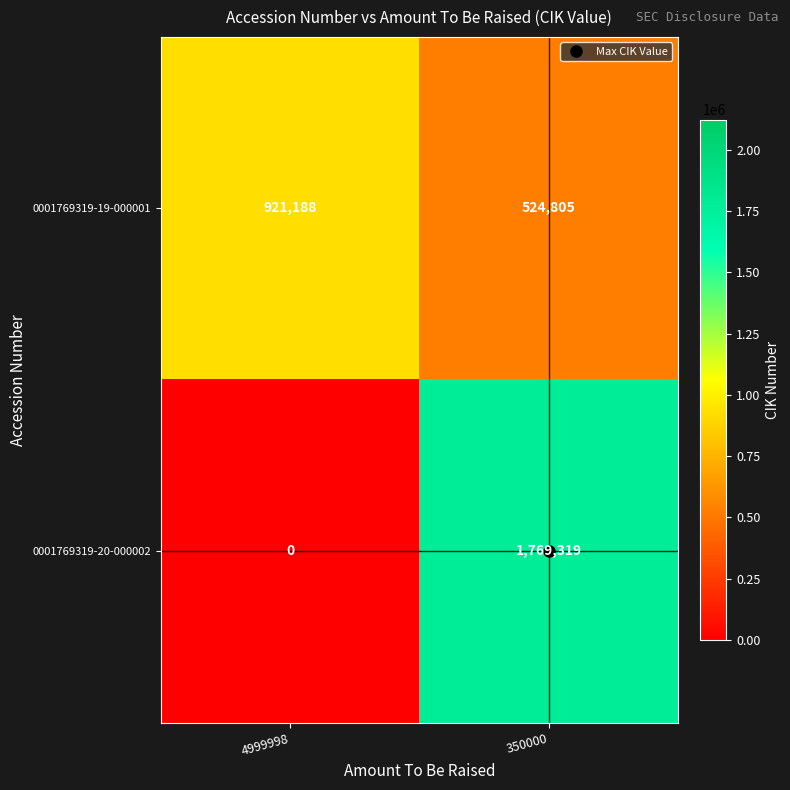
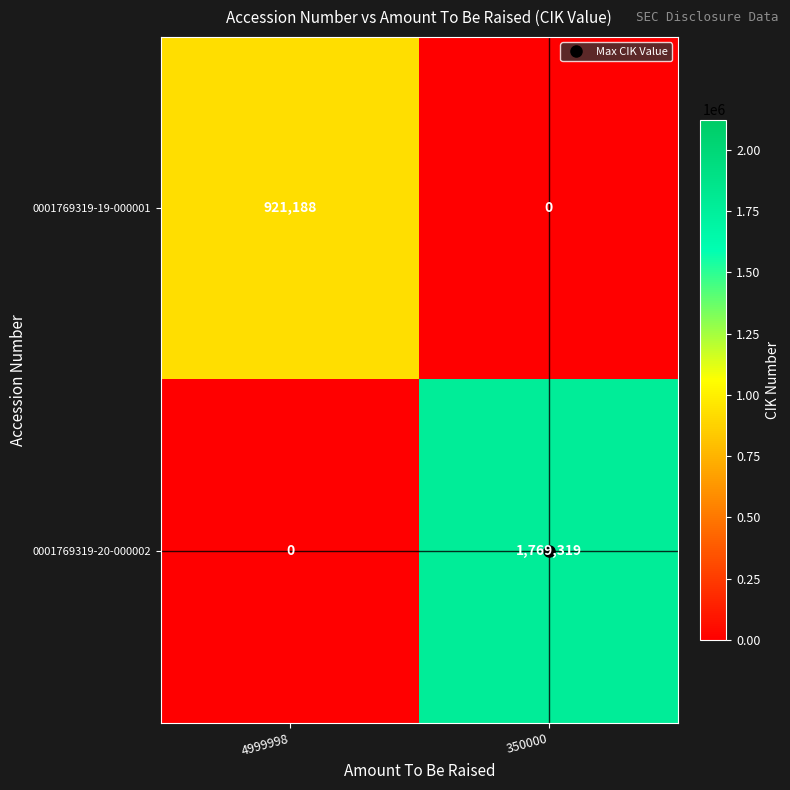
0001769319-19-000001, 350000: 524,805 -> 0
